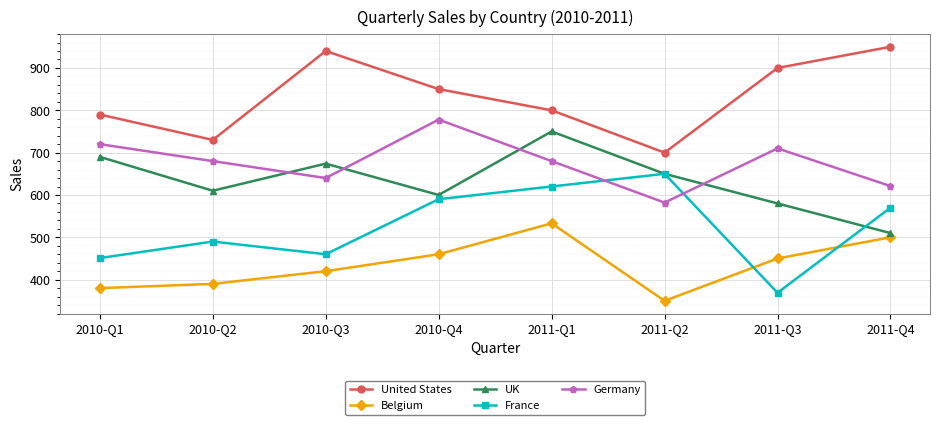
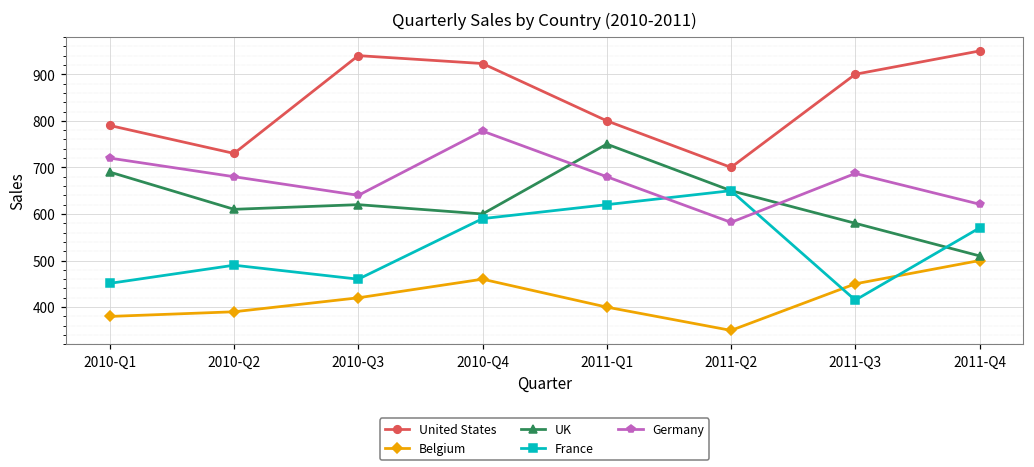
UK, 2010-Q3: 670 -> 620
United States, 2010-Q4: 850 -> 920
Belgium, 2011-Q1: 530 -> 400
France, 2011-Q3: 370 -> 420
Germany, 2011-Q3: 710 -> 690
